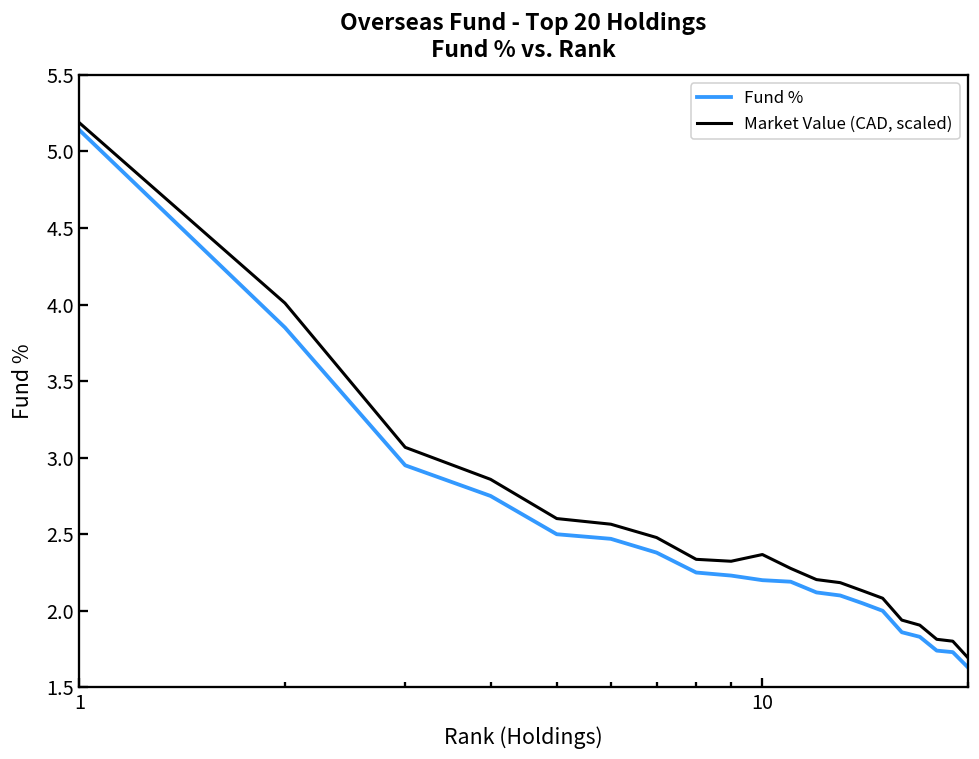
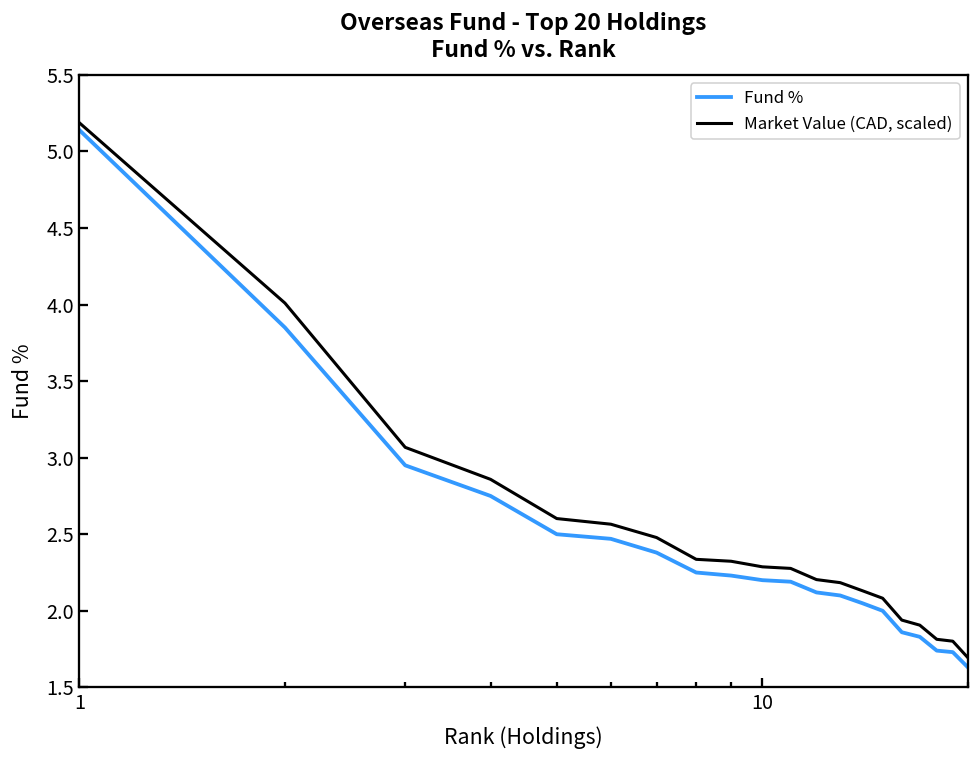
Market Value (CAD, scaled), 10: 2.37 -> 2.29
